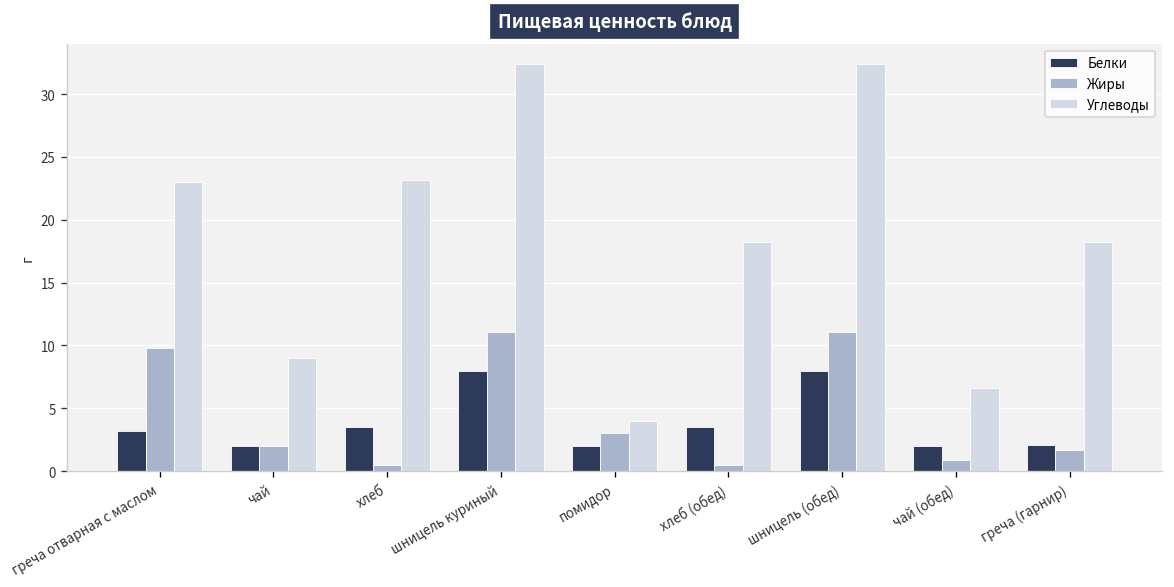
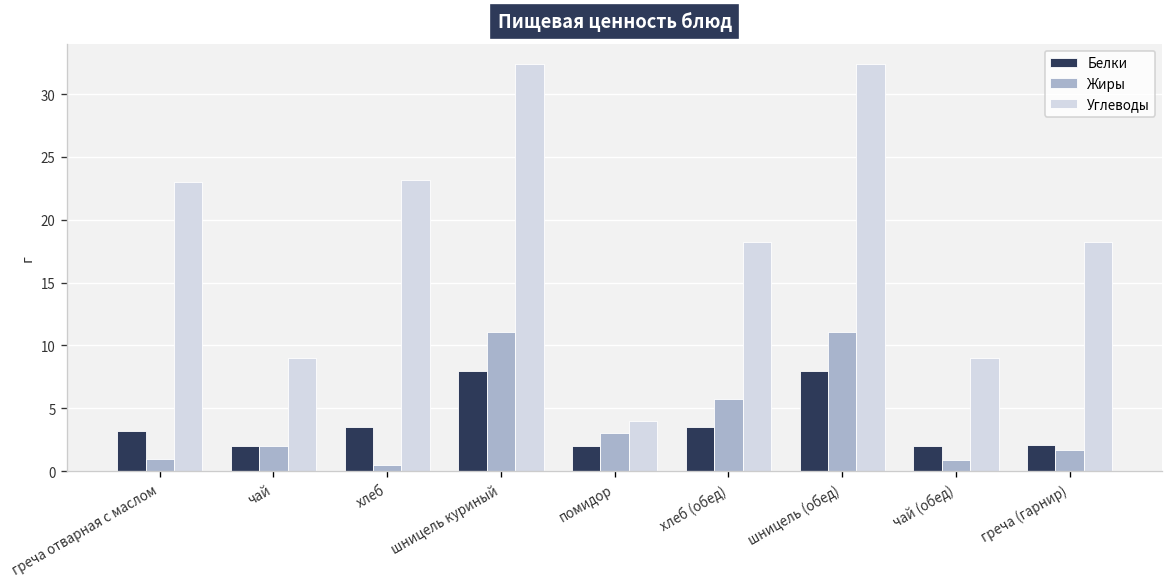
Жиры, греча отварная с маслом: 9.8 -> 1.0
Жиры, хлеб (обед): 0.5 -> 5.7
Углеводы, чай (обед): 6.6 -> 9.0
